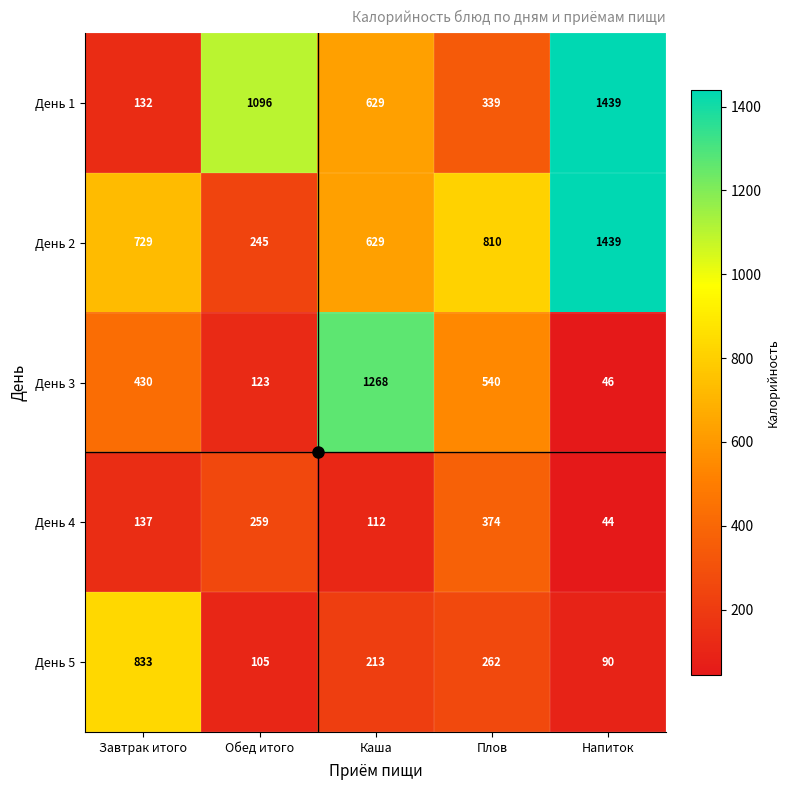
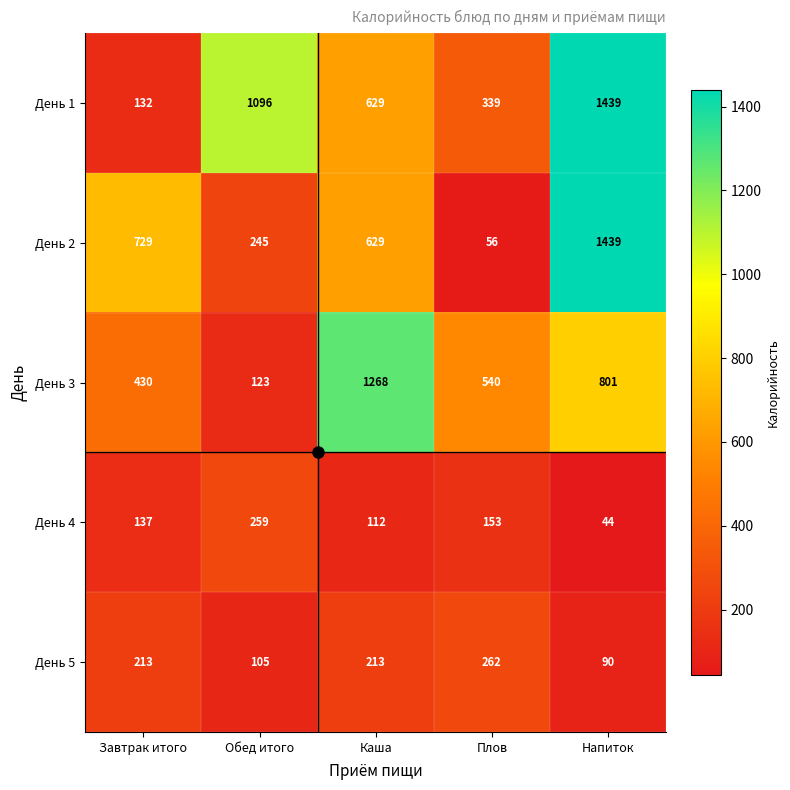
День 2, Плов: 810 -> 56
День 3, Напиток: 46 -> 801
День 4, Плов: 374 -> 153
День 5, Завтрак итого: 833 -> 213
